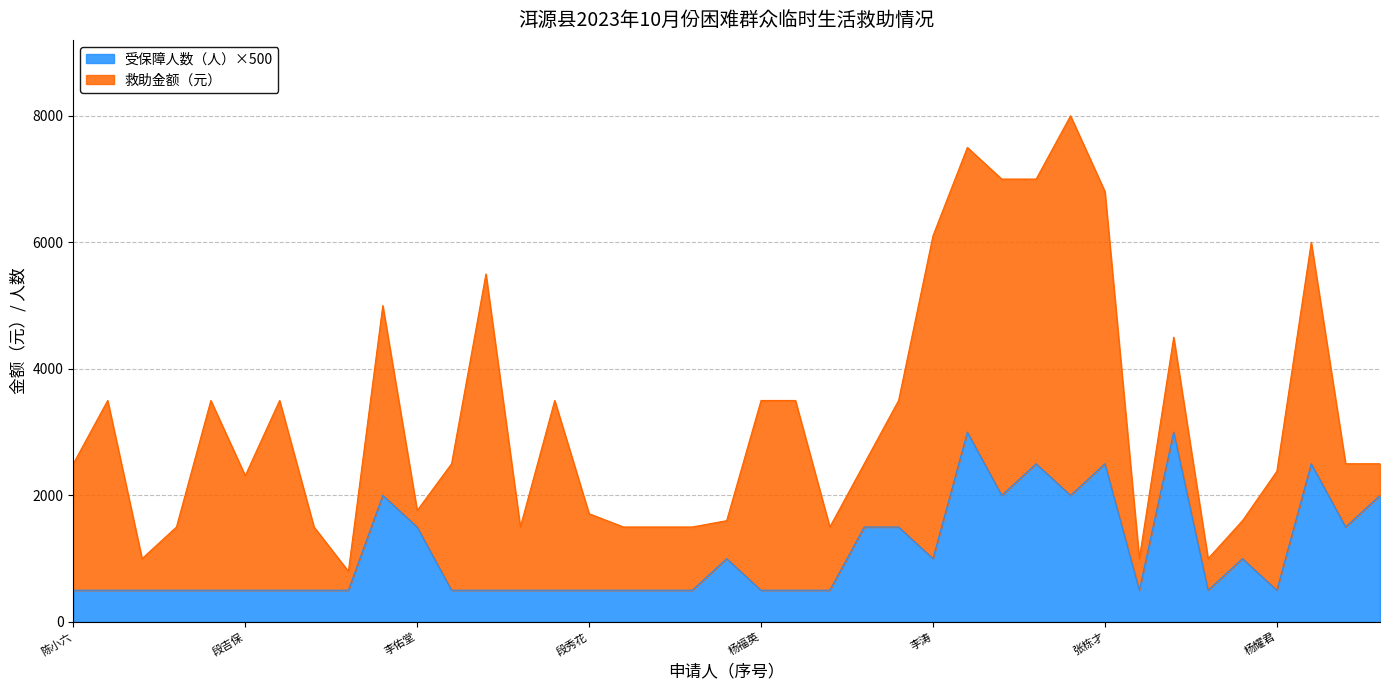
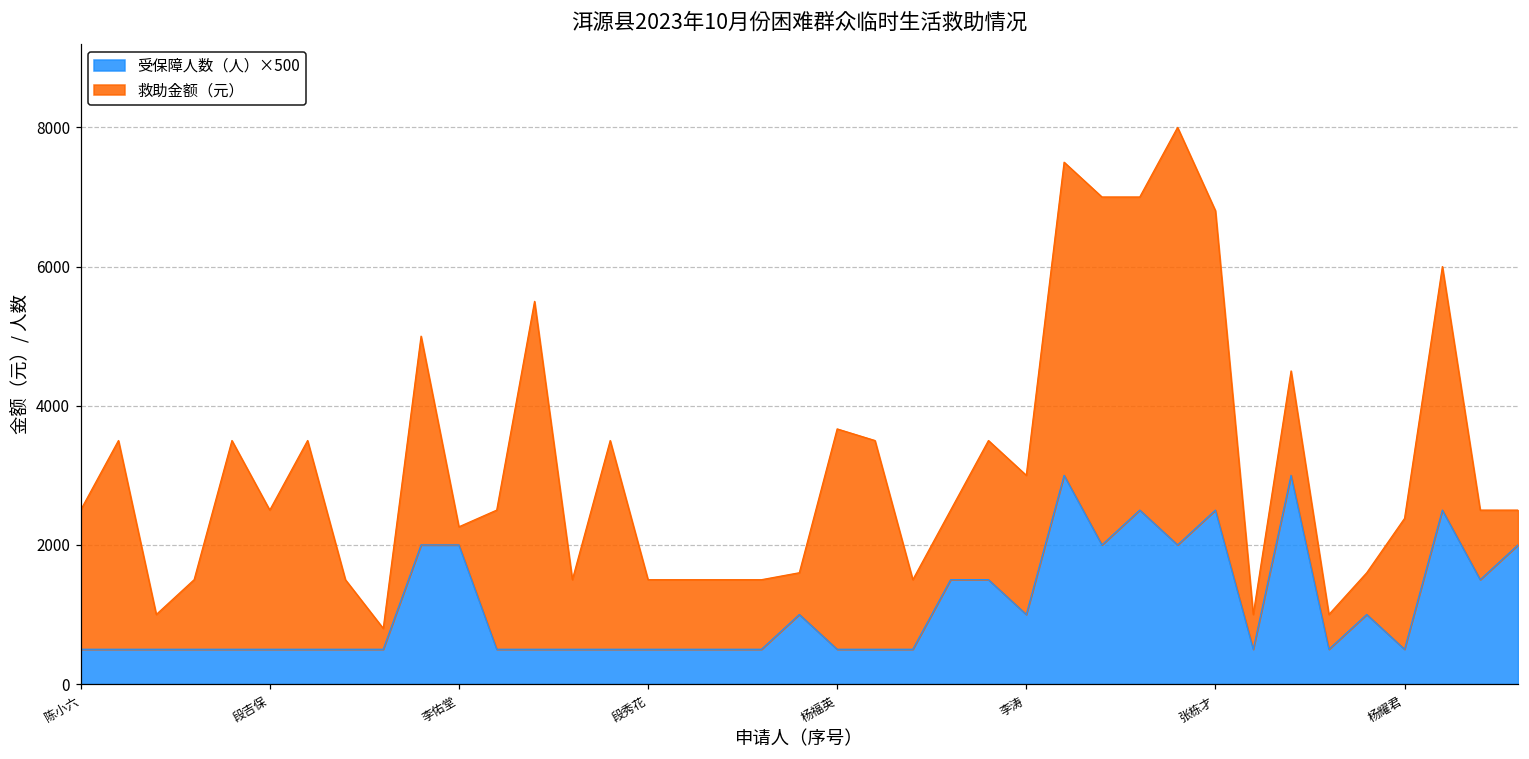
救助金额（元）, 段吉保: 1800 -> 2000
受保障人数（人）×500, 李佑堂: 1500 -> 2000
救助金额（元）, 段秀花: 1200 -> 1000
救助金额（元）, 杨福英: 3000 -> 3200
救助金额（元）, 李涛: 5100 -> 2000
